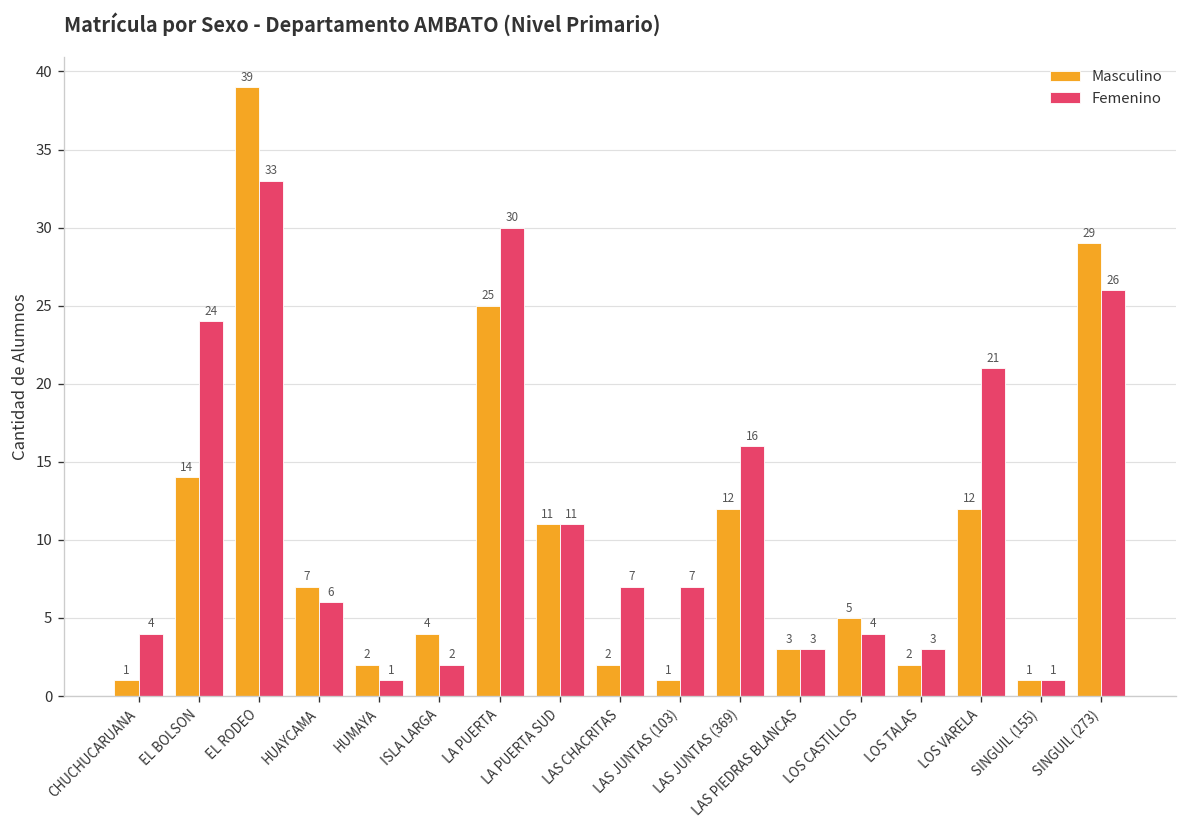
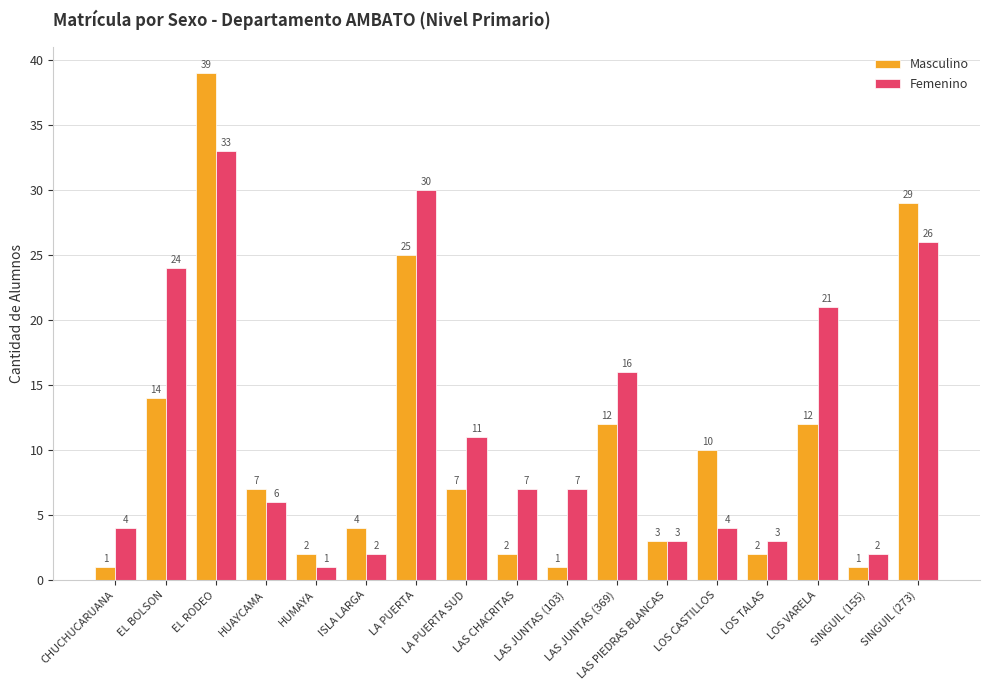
Masculino, LA PUERTA SUD: 11 -> 7
Masculino, LOS CASTILLOS: 5 -> 10
Femenino, SINGUIL (155): 1 -> 2
